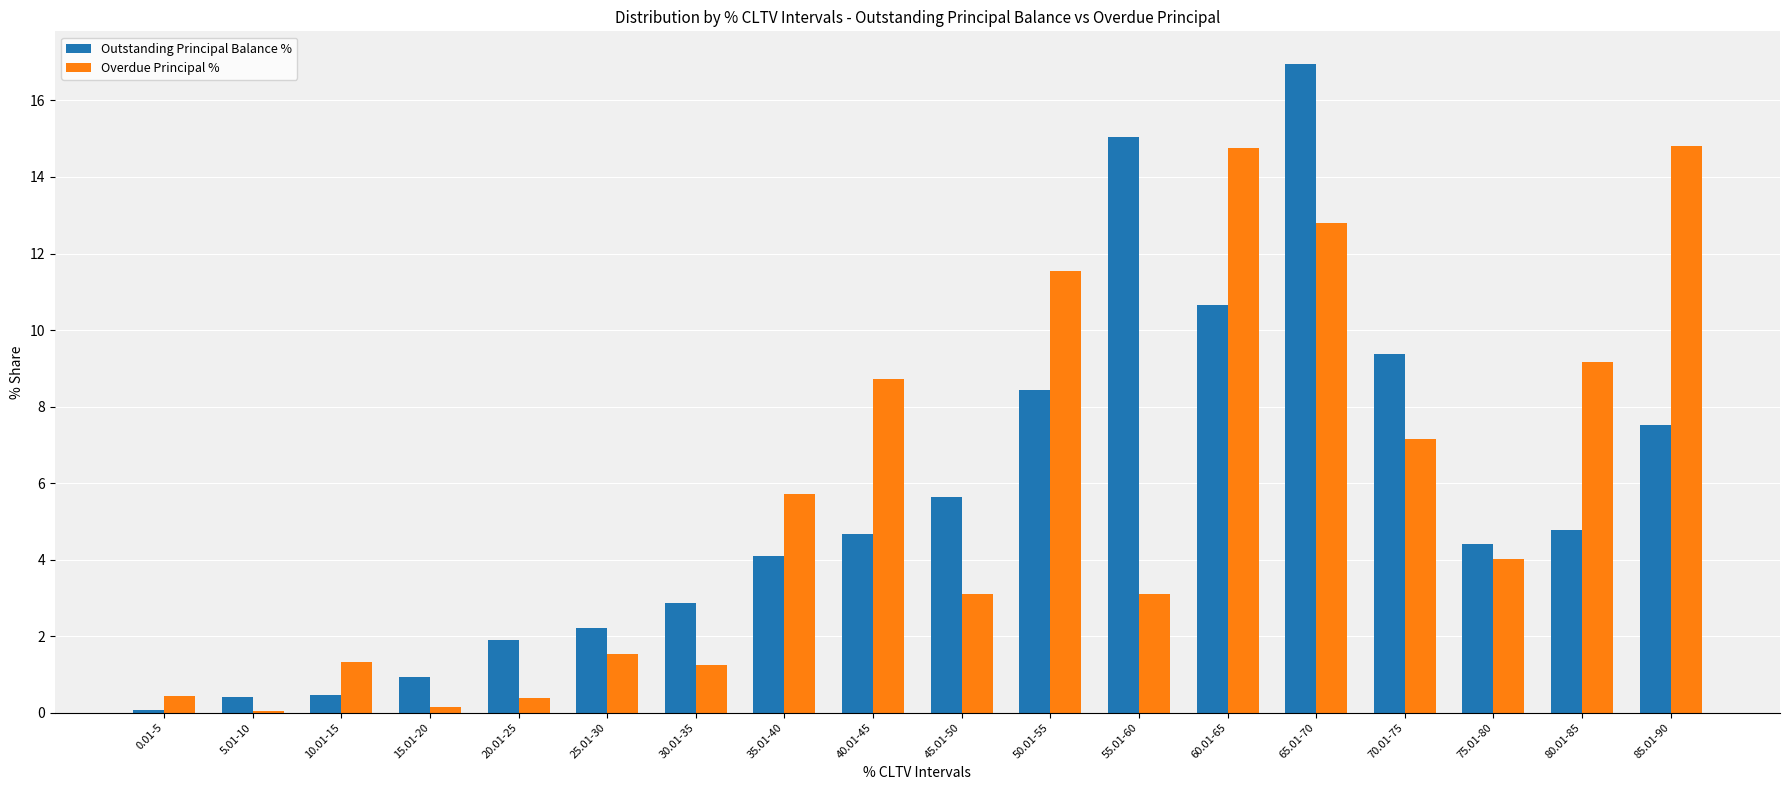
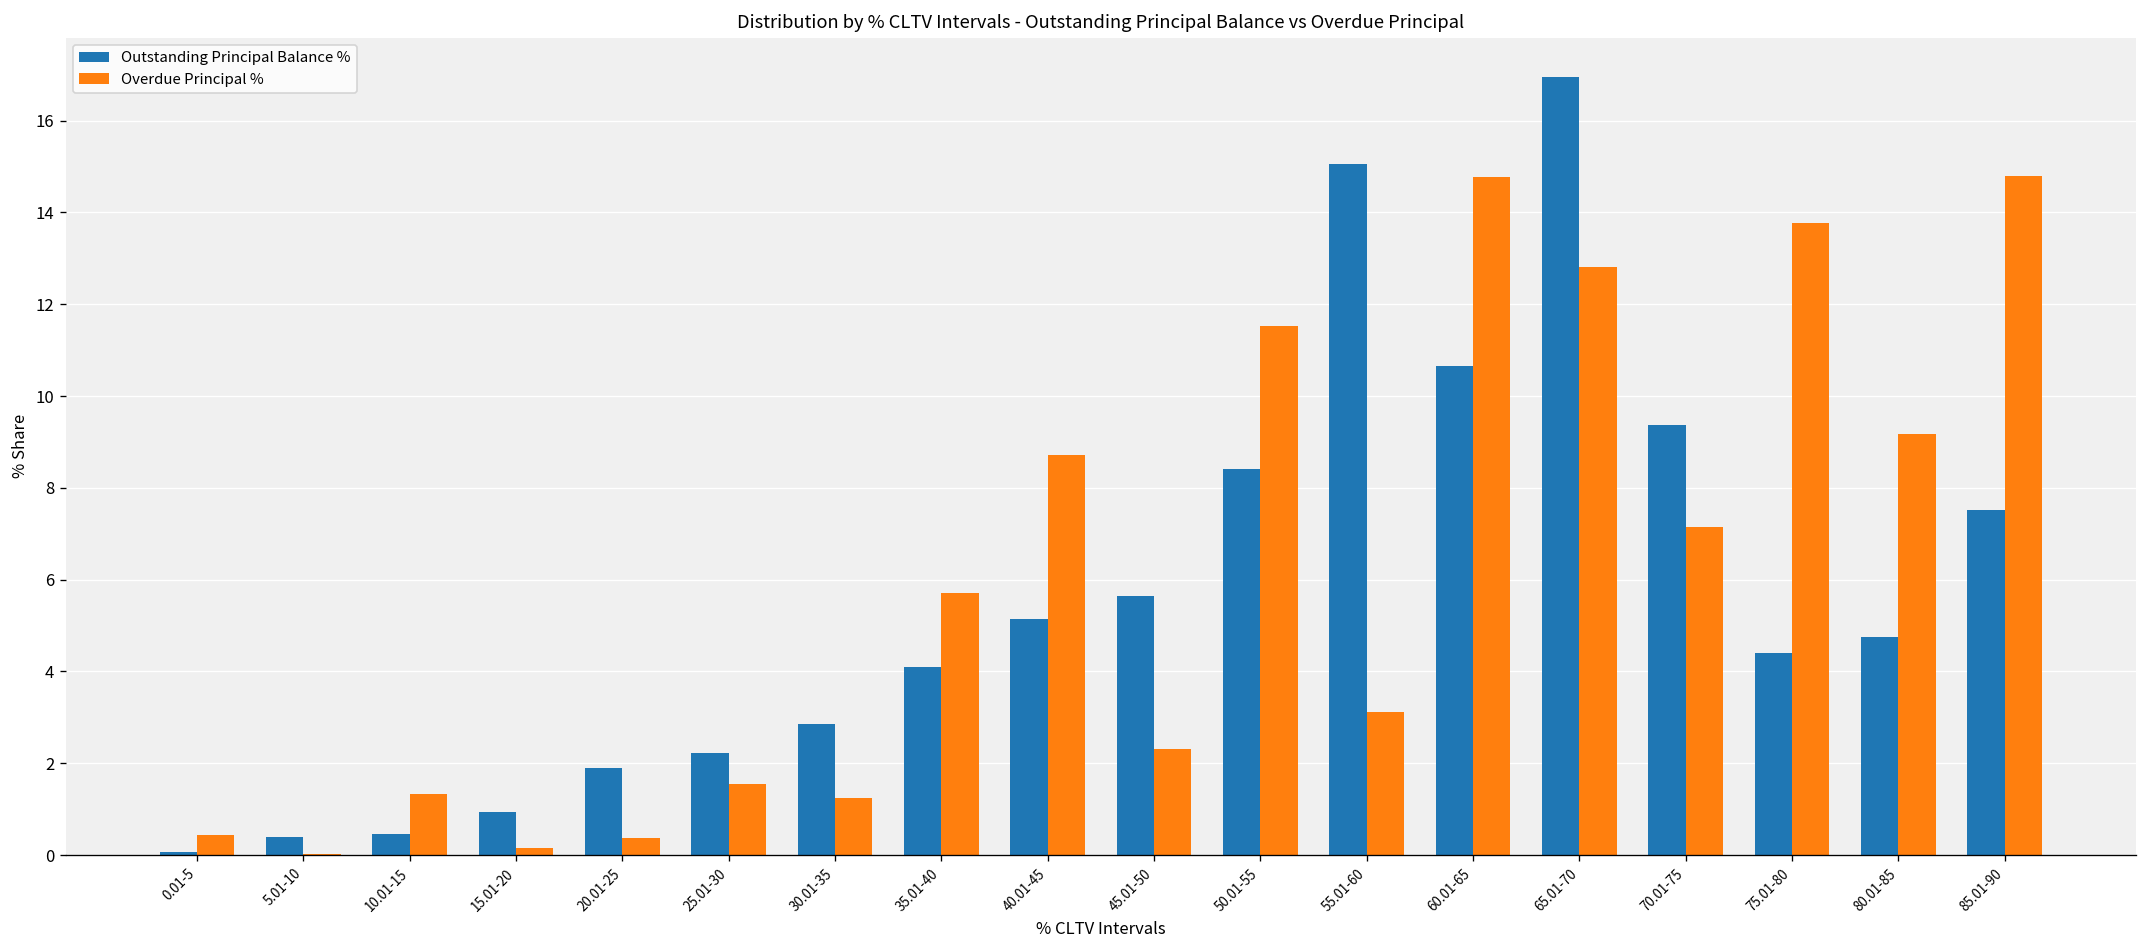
Outstanding Principal Balance %, 40.01-45: 4.7 -> 5.1
Overdue Principal %, 45.01-50: 3.1 -> 2.3
Overdue Principal %, 75.01-80: 4.0 -> 13.8
